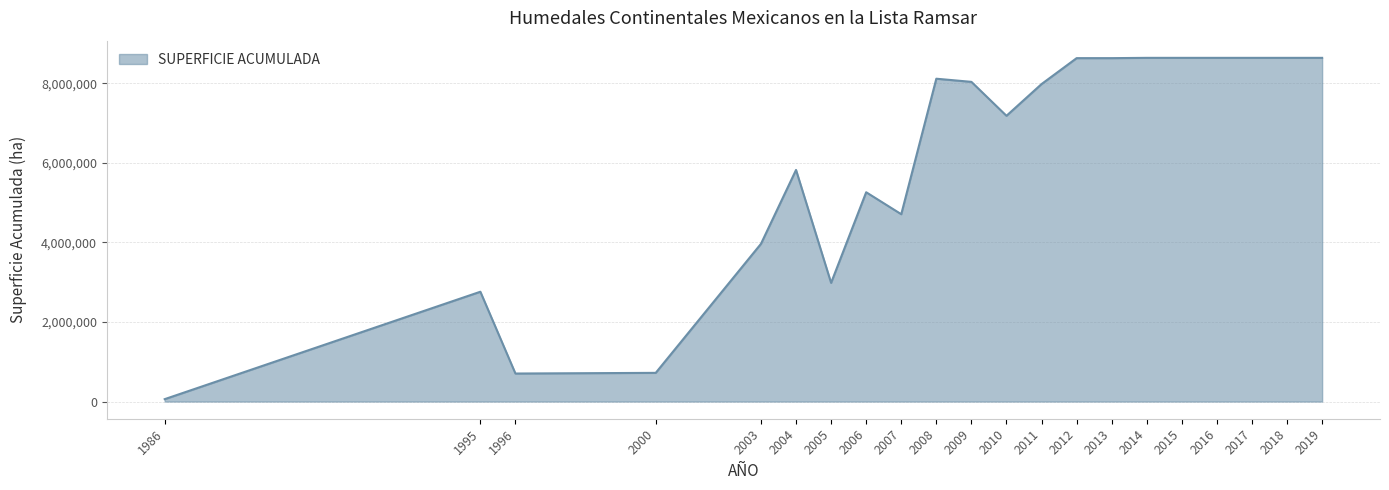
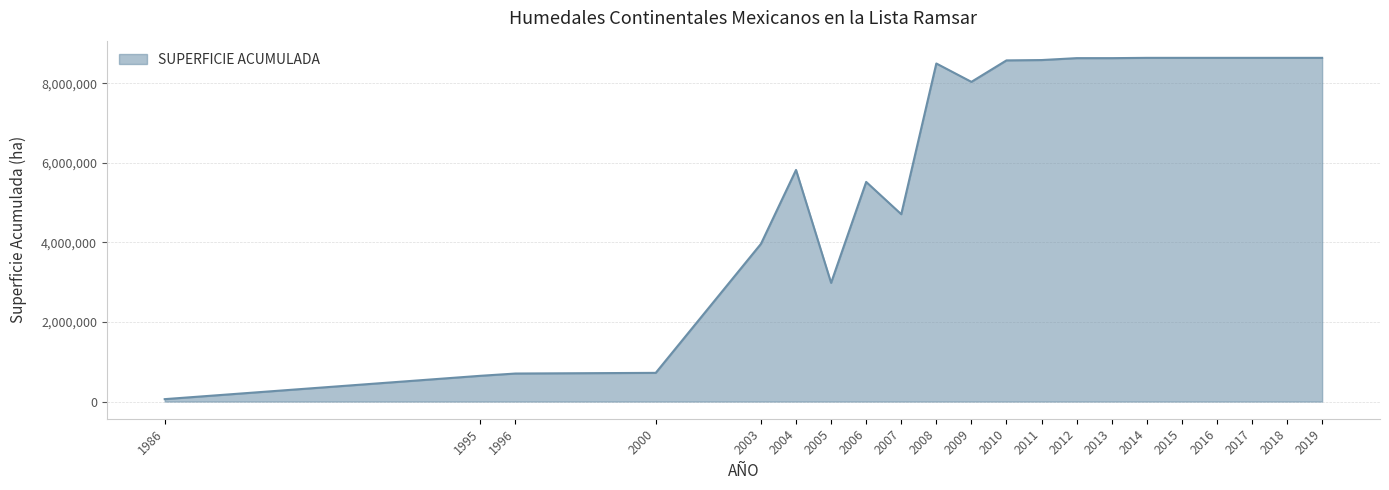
1995: 2,800,000 -> 600,000
2006: 5,300,000 -> 5,500,000
2008: 8,100,000 -> 8,500,000
2010: 7,200,000 -> 8,600,000
2011: 8,000,000 -> 8,600,000
